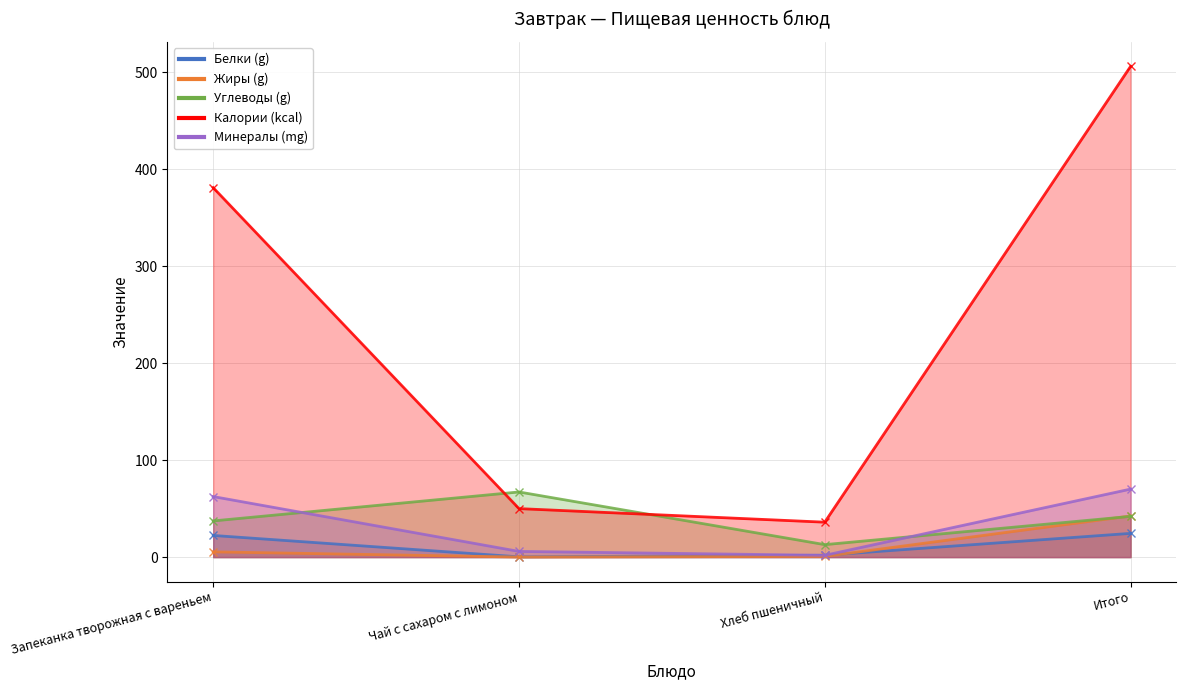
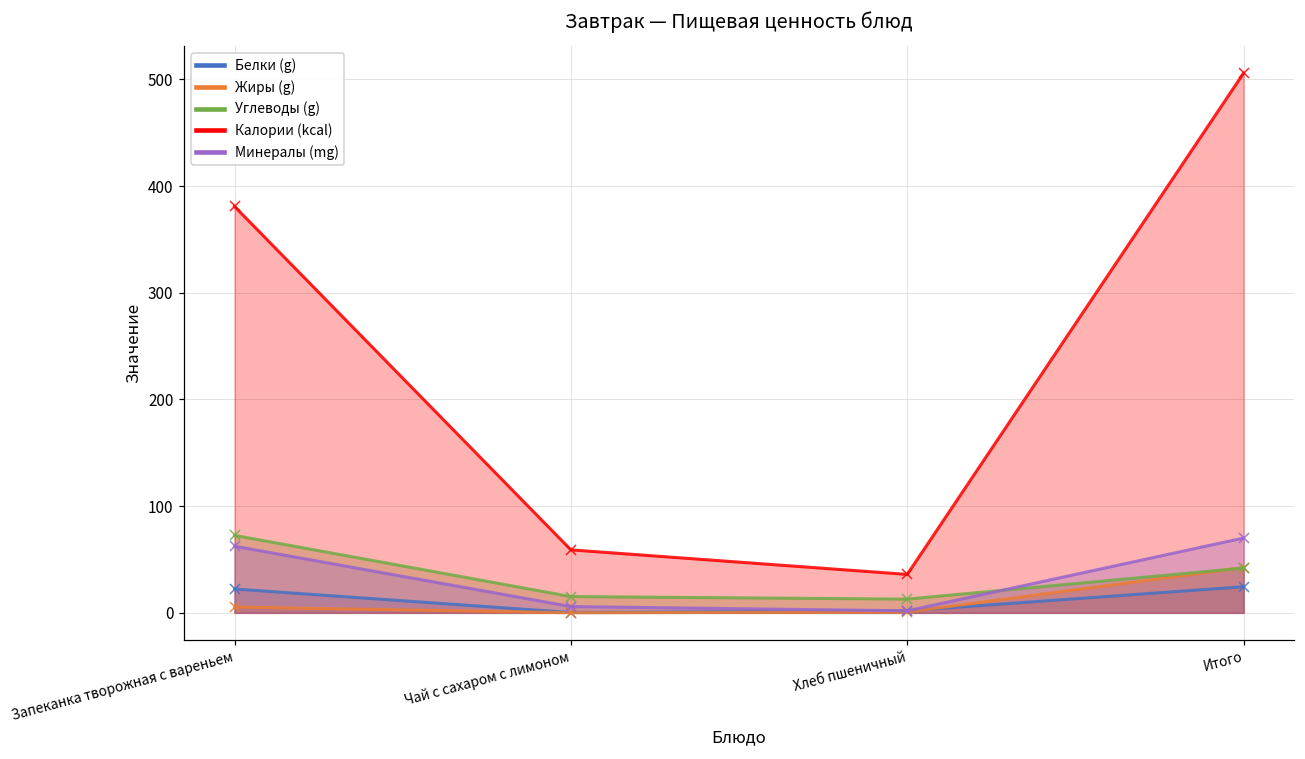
Углеводы (g), Запеканка творожная с вареньем: 40 -> 70
Углеводы (g), Чай с сахаром с лимоном: 70 -> 20
Калории (kcal), Чай с сахаром с лимоном: 50 -> 60
